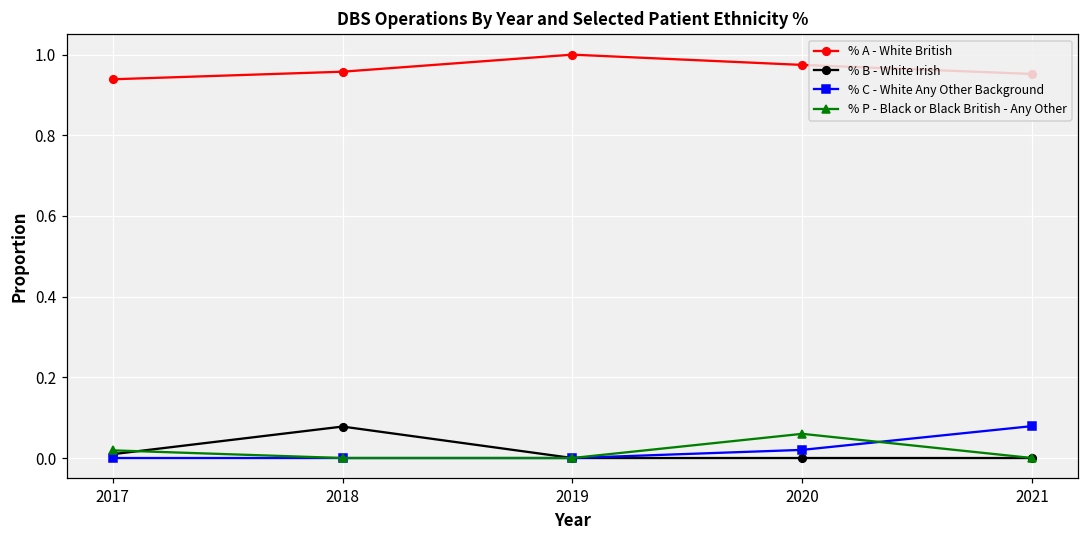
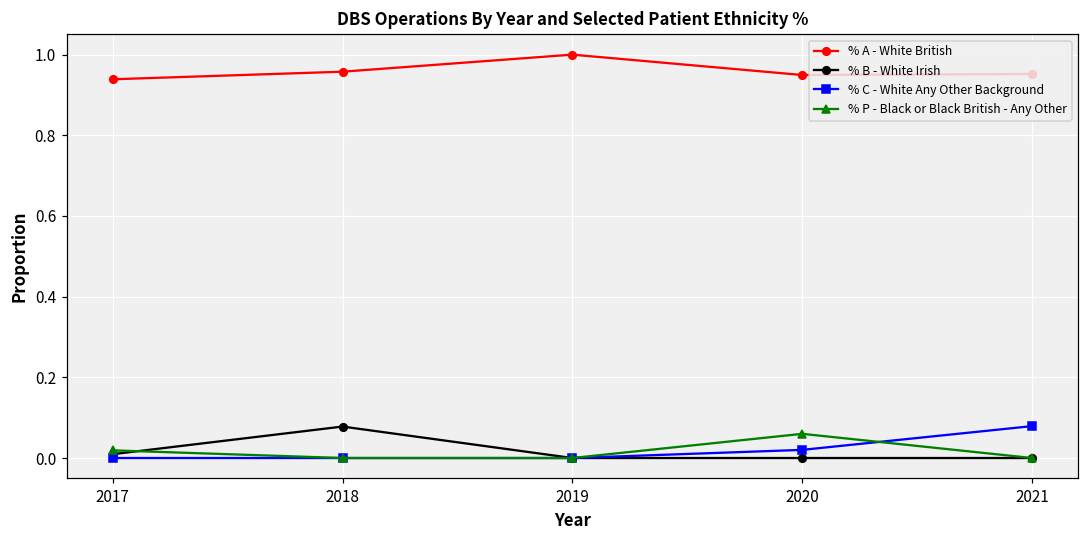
% A - White British, 2020: 0.97 -> 0.95
